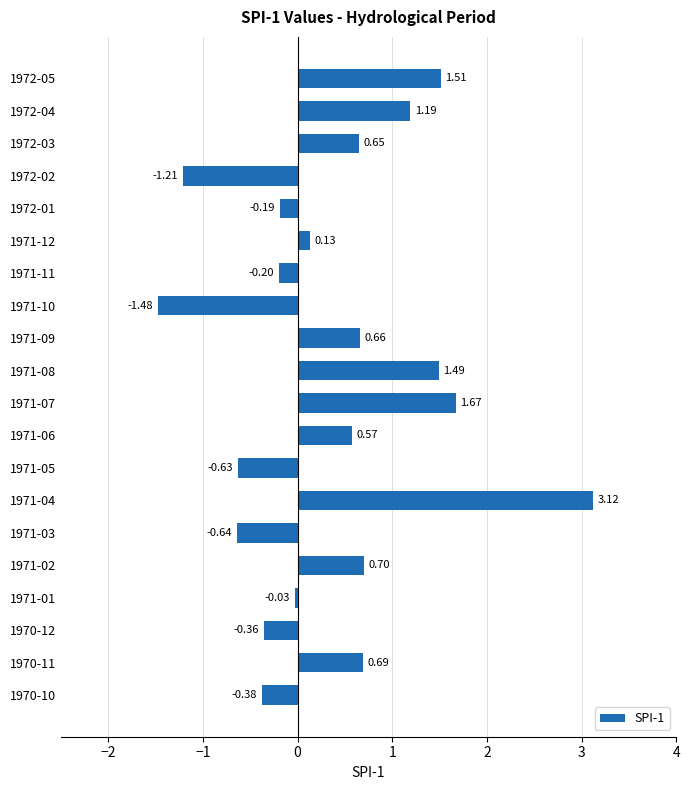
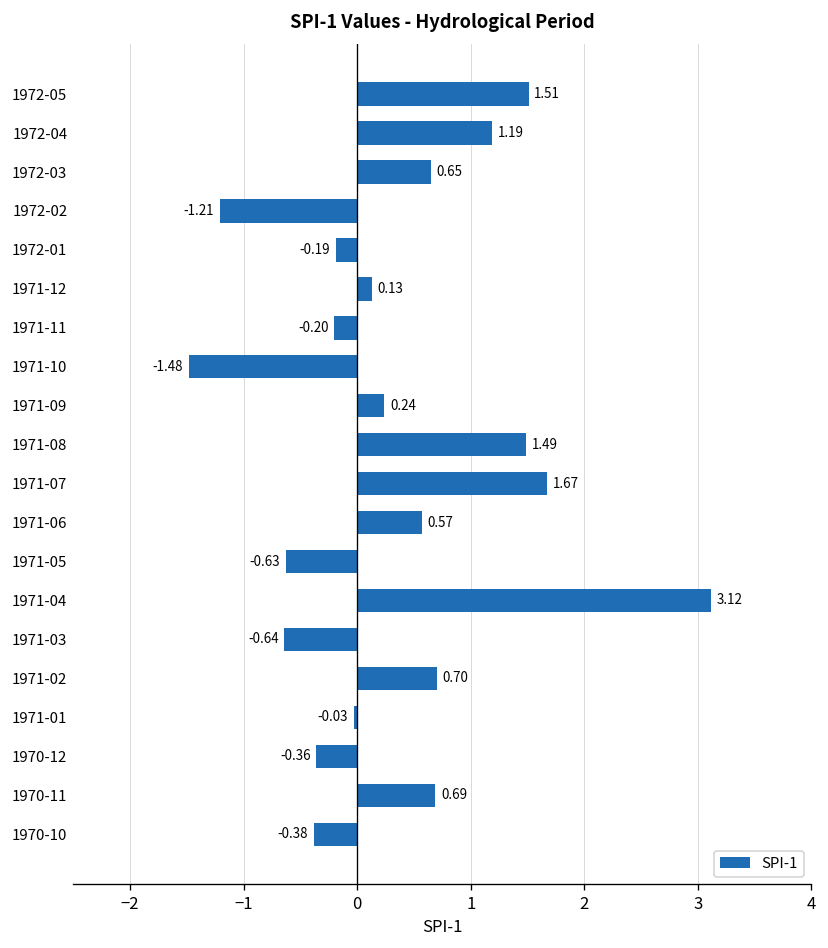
1971-09: 0.66 -> 0.24
